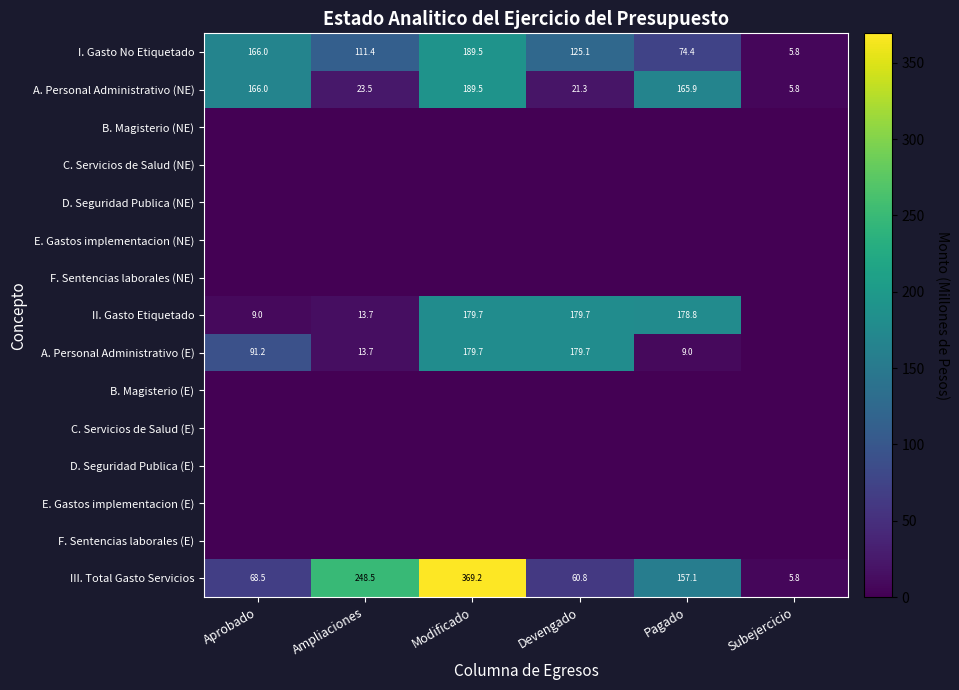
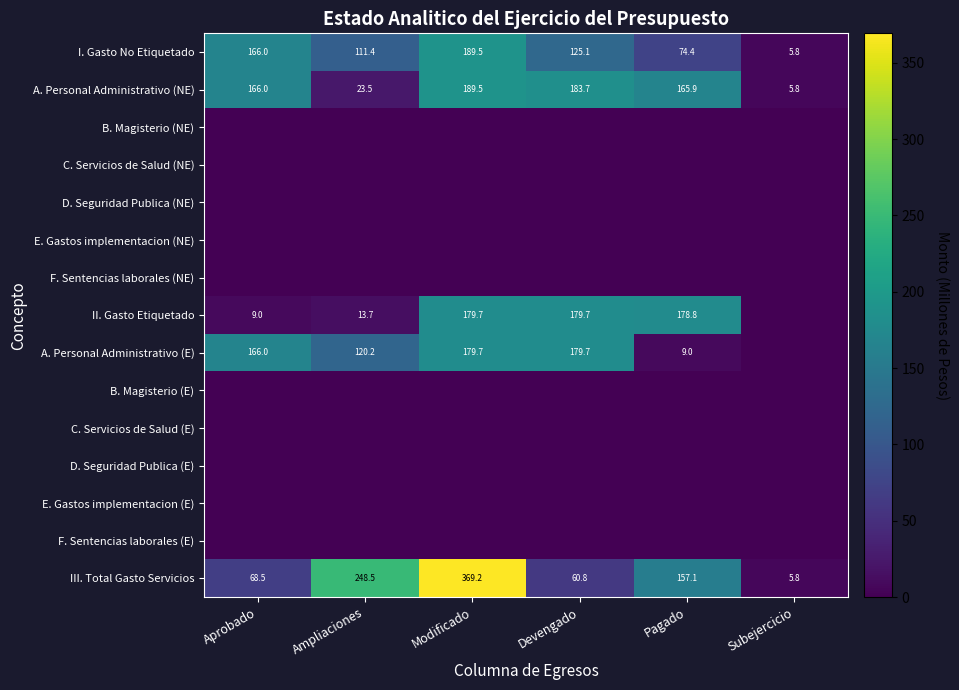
A. Personal Administrativo (NE), Devengado: 21.3 -> 183.7
A. Personal Administrativo (E), Aprobado: 91.2 -> 166.0
A. Personal Administrativo (E), Ampliaciones: 13.7 -> 120.2
